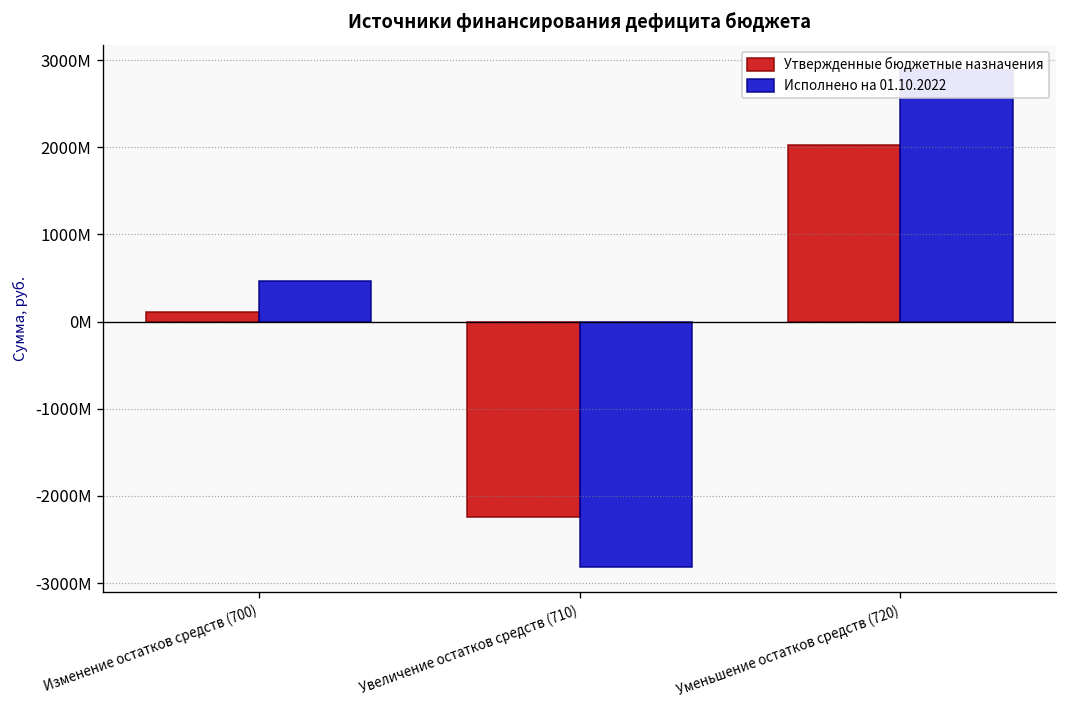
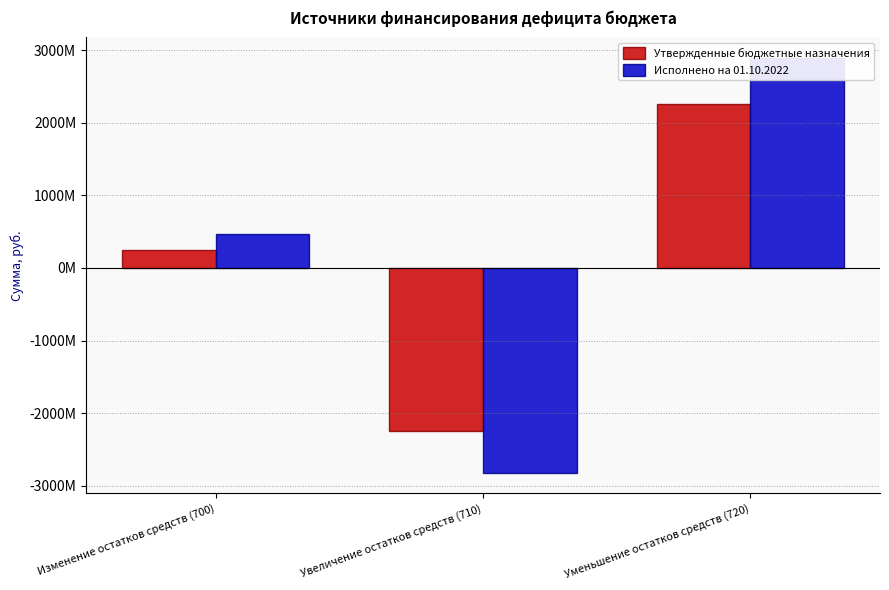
Утвержденные бюджетные назначения, Изменение остатков средств (700): 100000000 -> 200000000
Утвержденные бюджетные назначения, Уменьшение остатков средств (720): 2000000000 -> 2300000000
